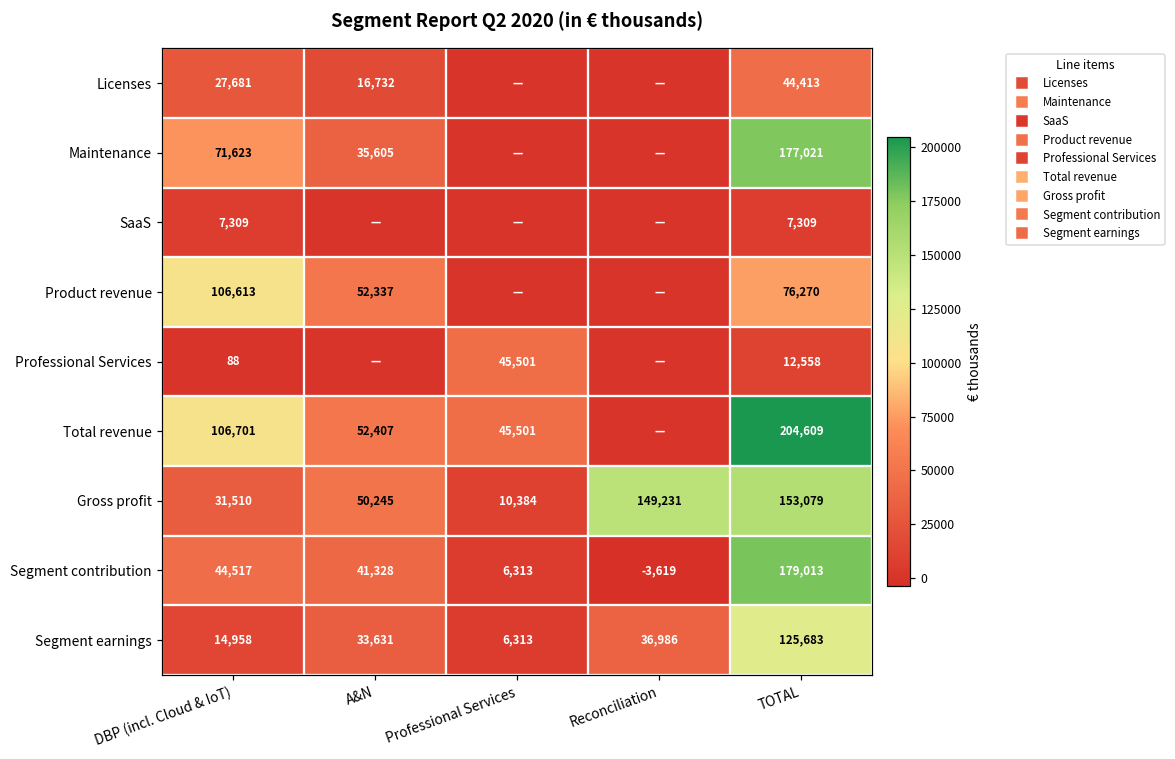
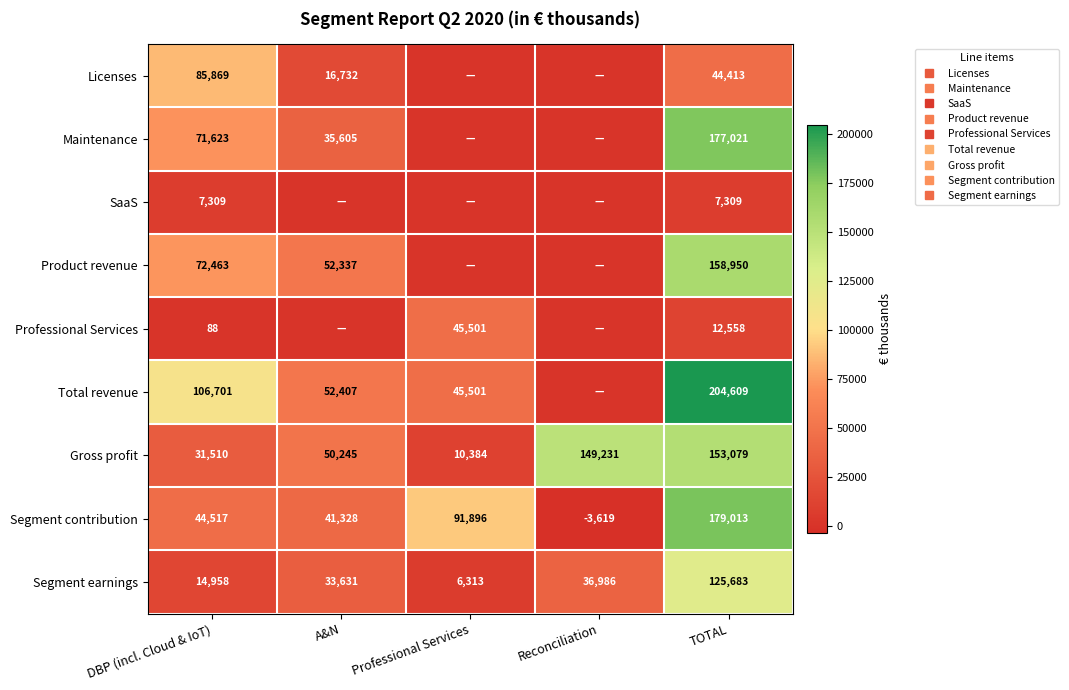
Licenses, DBP (incl. Cloud & IoT): 27,681 -> 85,869
Product revenue, DBP (incl. Cloud & IoT): 106,613 -> 72,463
Product revenue, TOTAL: 76,270 -> 158,950
Segment contribution, Professional Services: 6,313 -> 91,896
